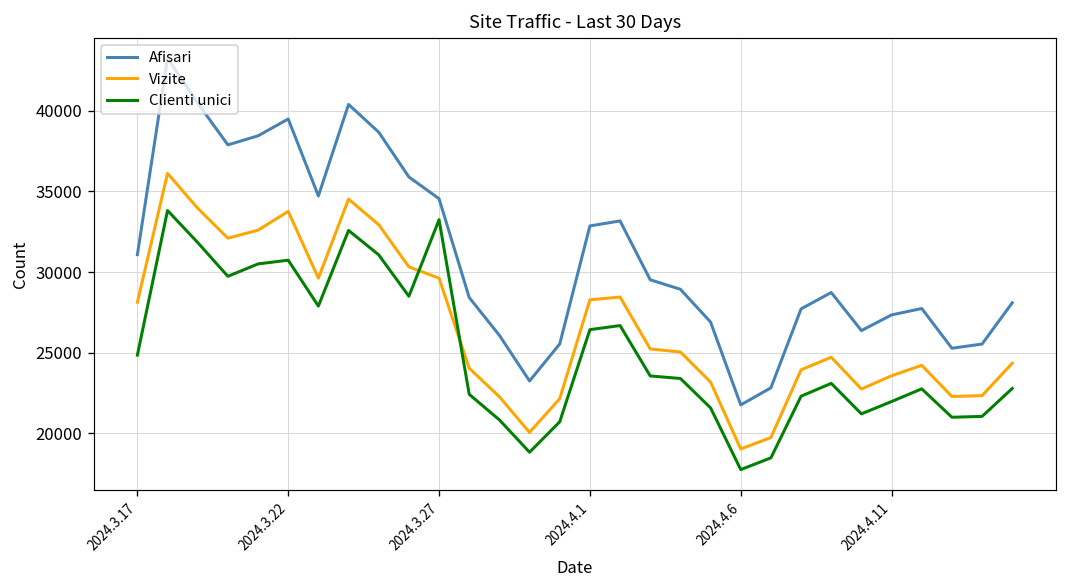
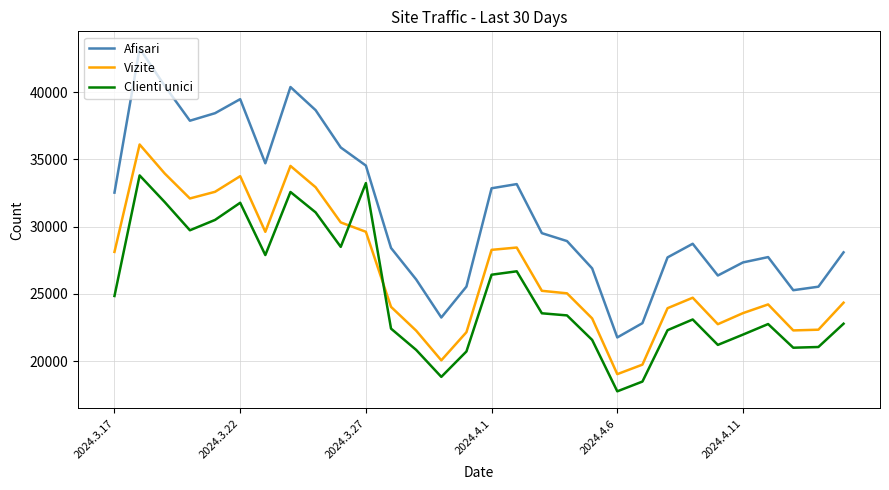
Afisari, 2024.3.17: 31100 -> 32500
Clienti unici, 2024.3.22: 30700 -> 31800
